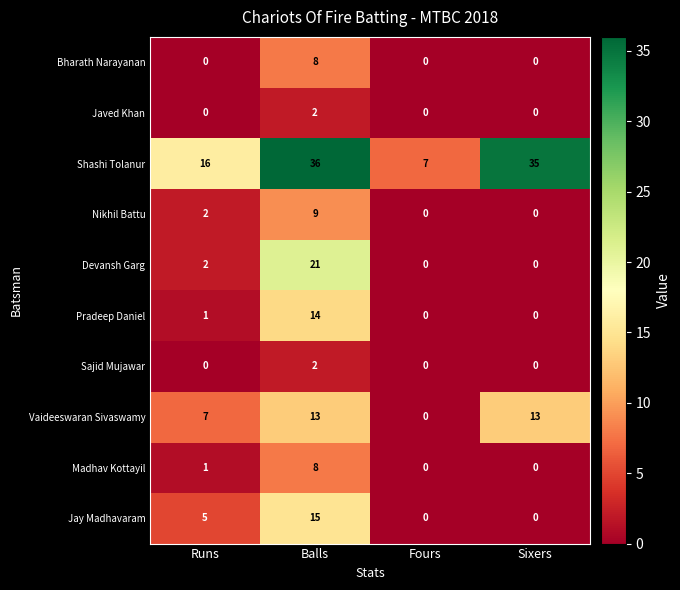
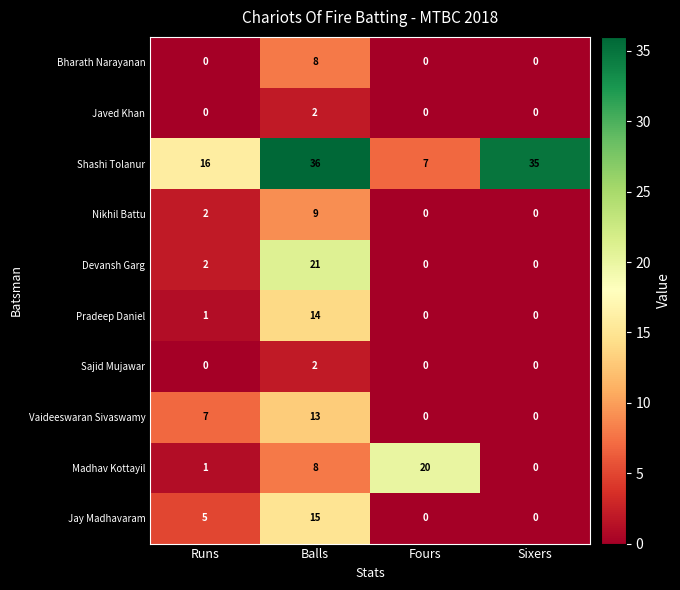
Vaideeswaran Sivaswamy, Sixers: 13 -> 0
Madhav Kottayil, Fours: 0 -> 20
